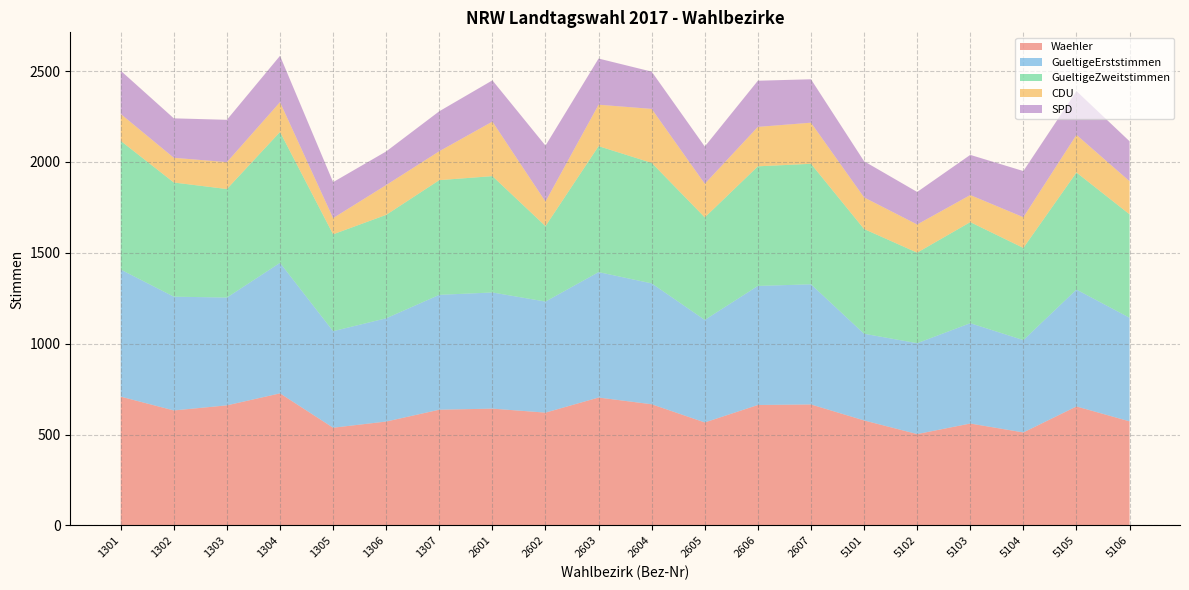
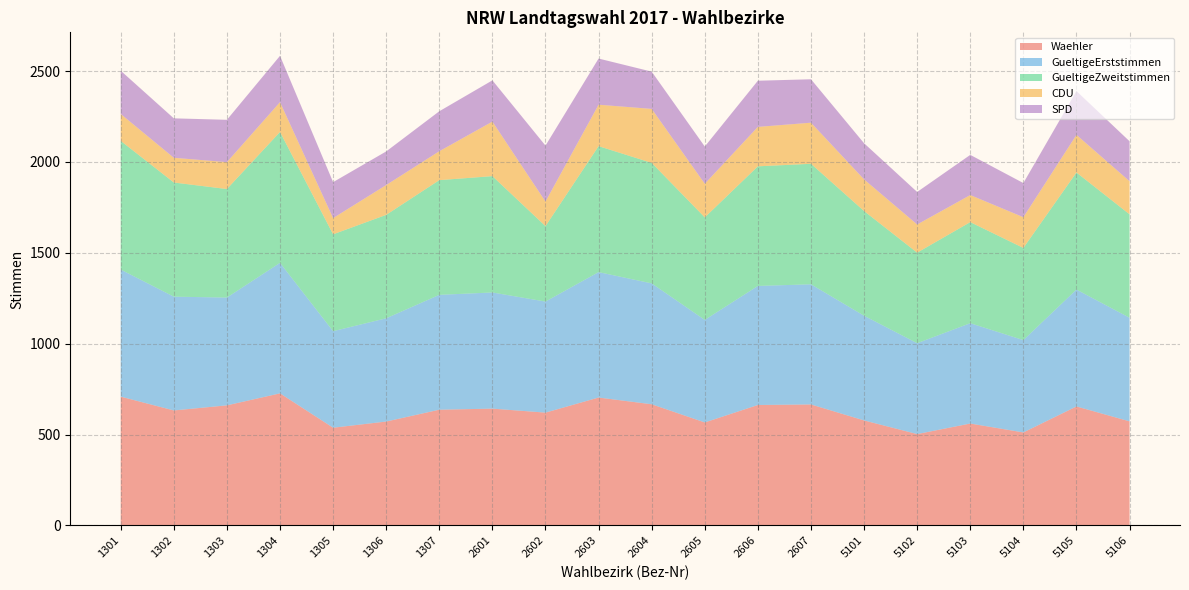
GueltigeErststimmen, 5101: 480 -> 580
SPD, 5104: 250 -> 190
